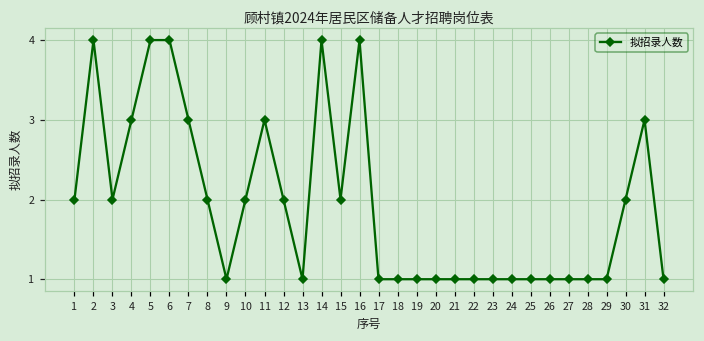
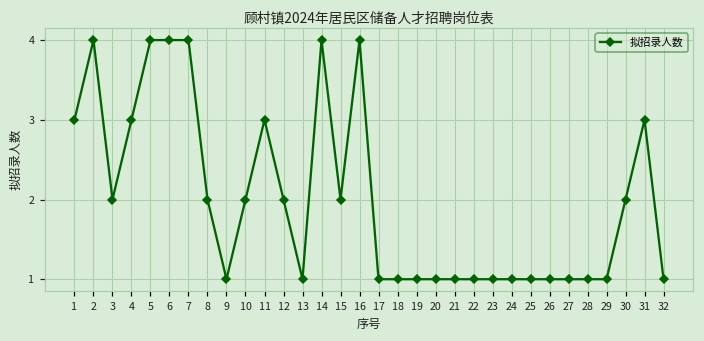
1: 2 -> 3
7: 3 -> 4
